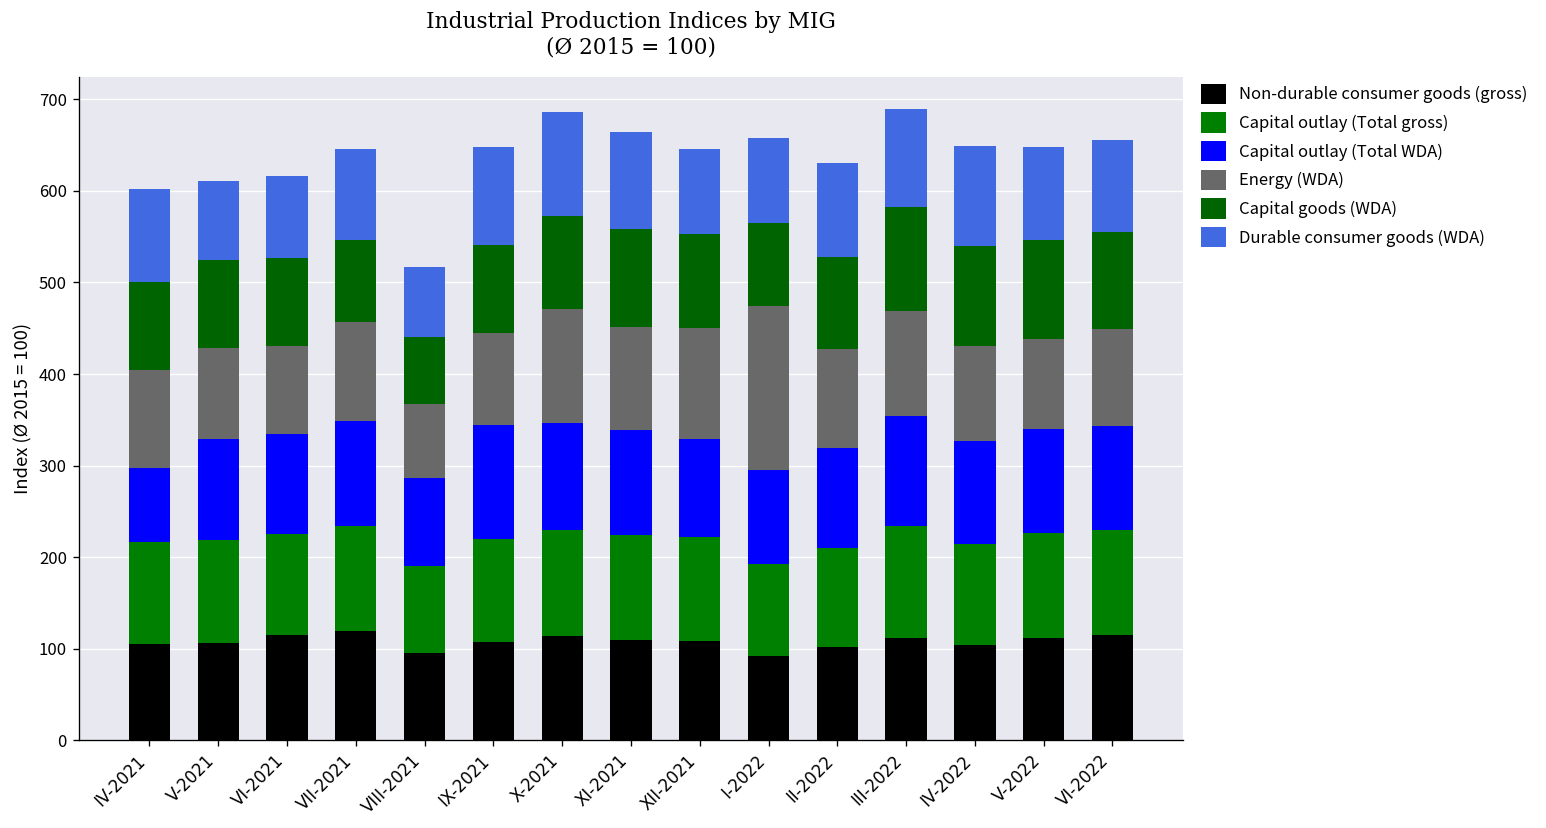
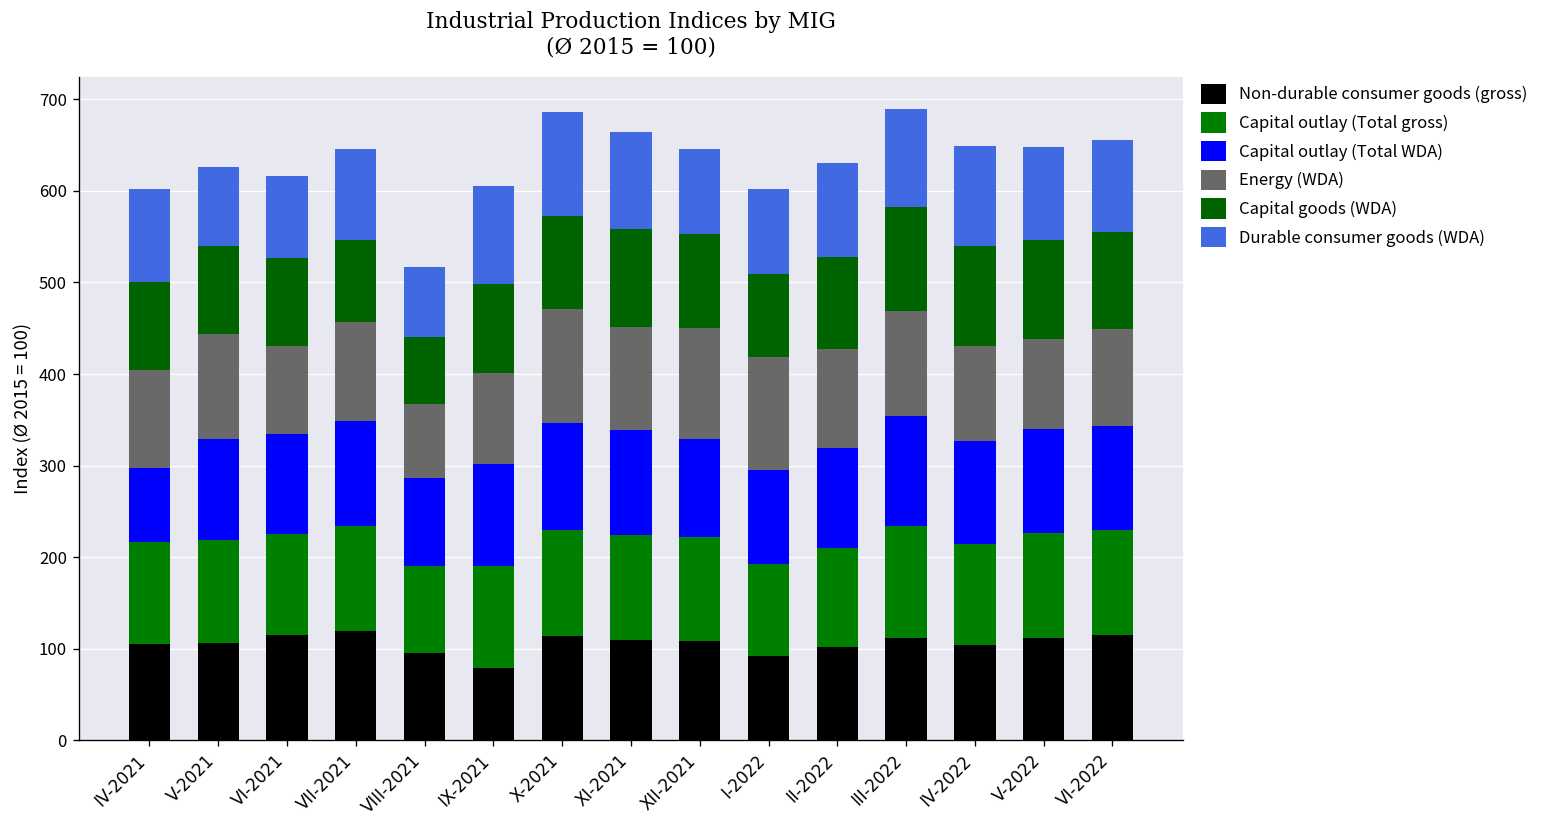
Energy (WDA), V-2021: 100 -> 120
Non-durable consumer goods (gross), IX-2021: 110 -> 80
Capital outlay (Total WDA), IX-2021: 120 -> 110
Energy (WDA), I-2022: 180 -> 120
